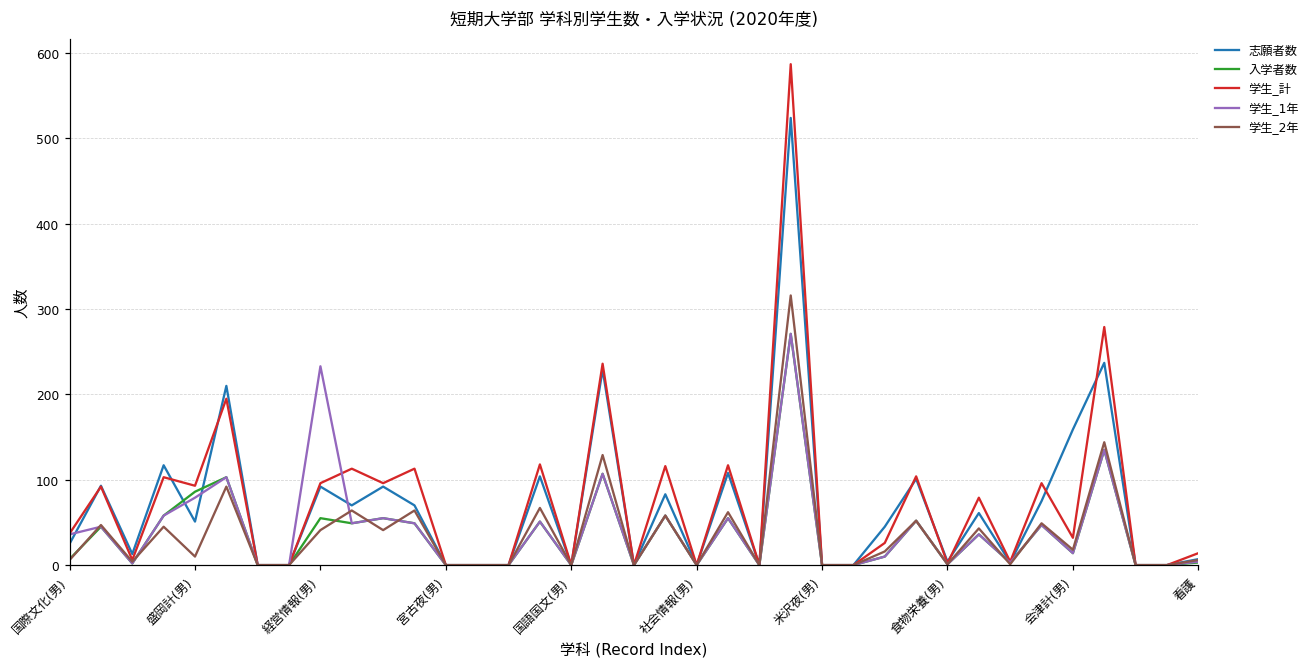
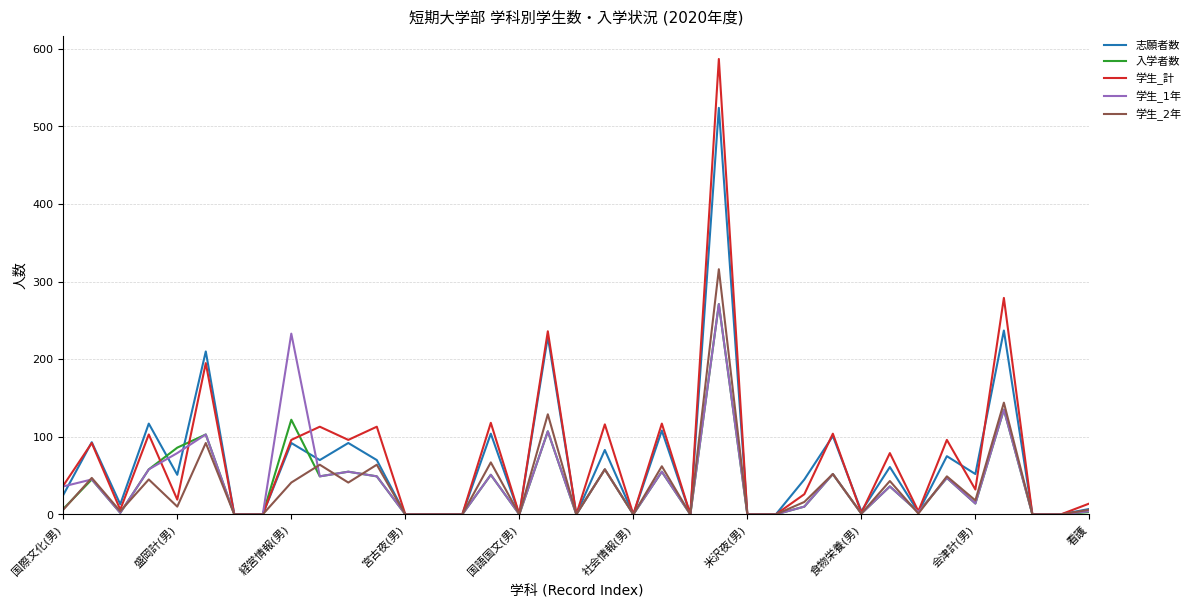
学生_計, 盛岡計(男): 90 -> 20
入学者数, 経営情報(男): 60 -> 120
志願者数, 会津計(男): 160 -> 50
